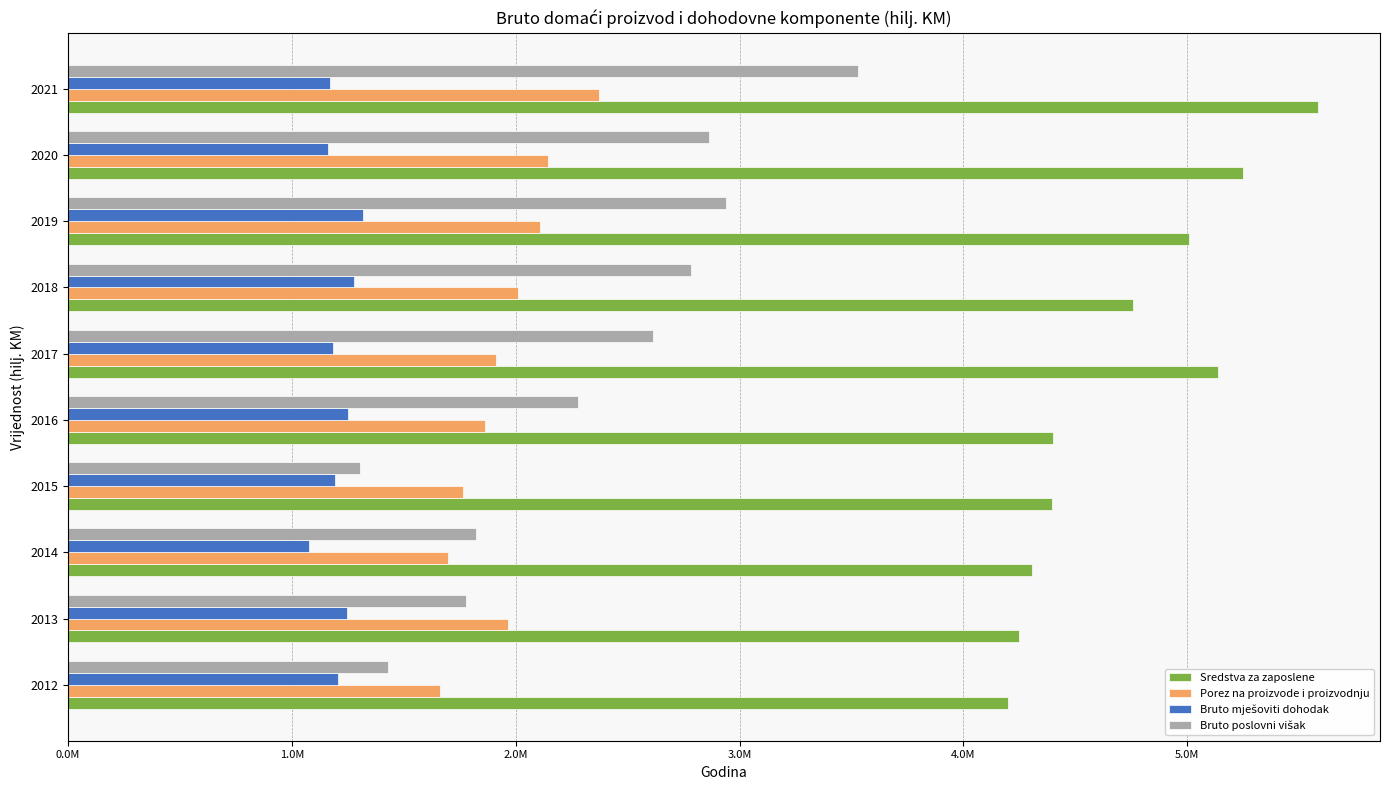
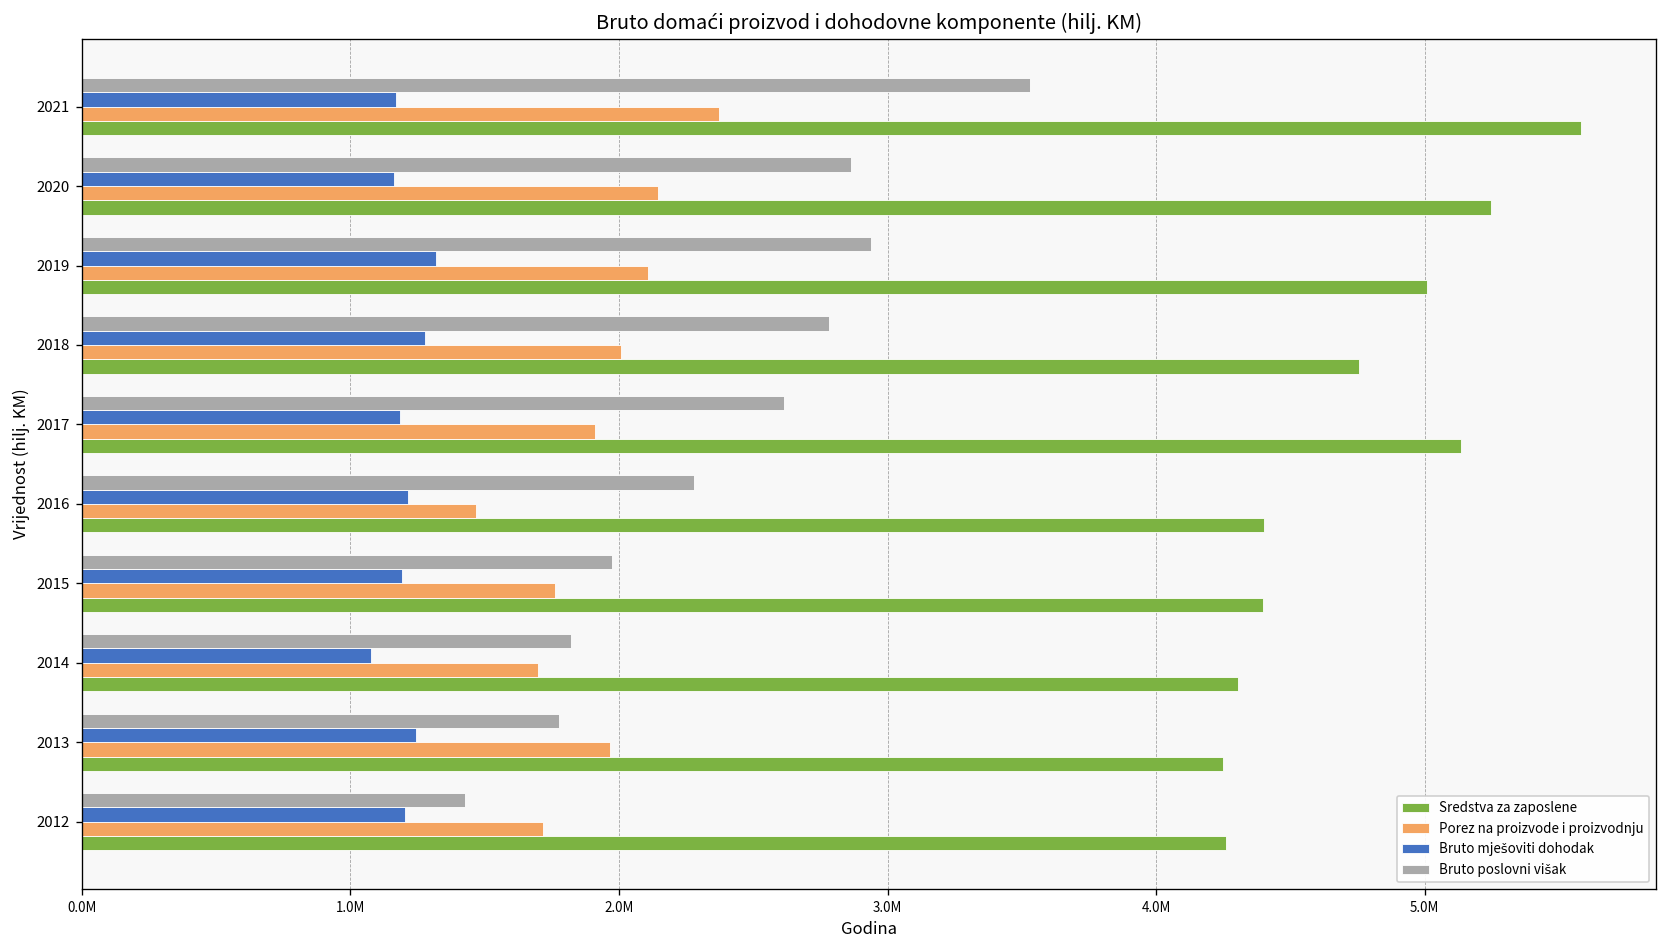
Bruto mješoviti dohodak, 2016: 1250000 -> 1210000
Porez na proizvode i proizvodnju, 2016: 1860000 -> 1470000
Bruto poslovni višak, 2015: 1300000 -> 1970000
Porez na proizvode i proizvodnju, 2012: 1660000 -> 1720000
Sredstva za zaposlene, 2012: 4200000 -> 4260000
